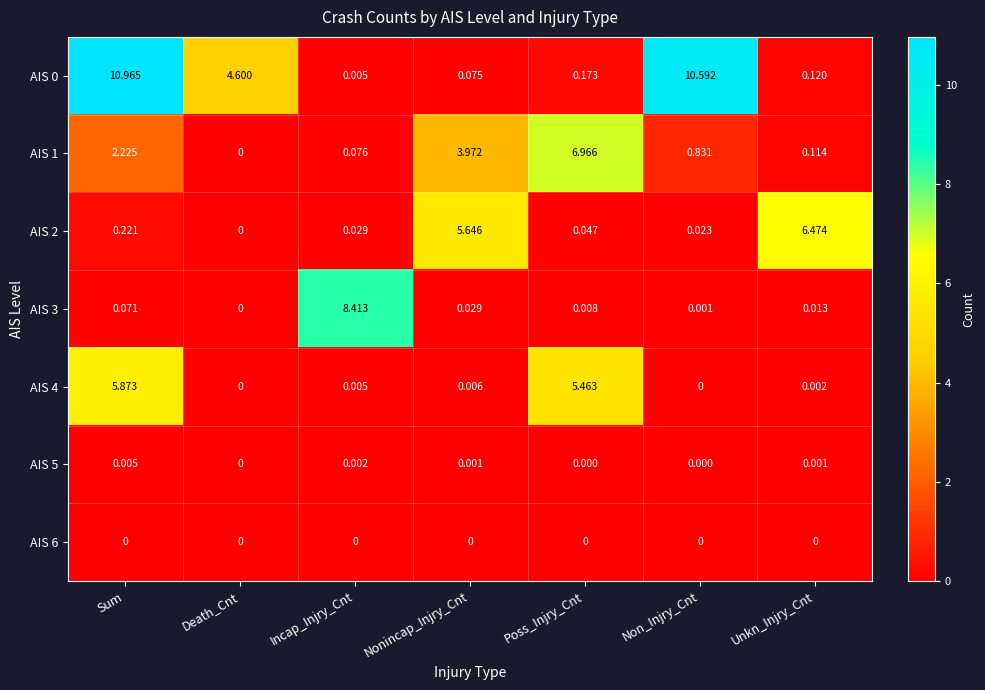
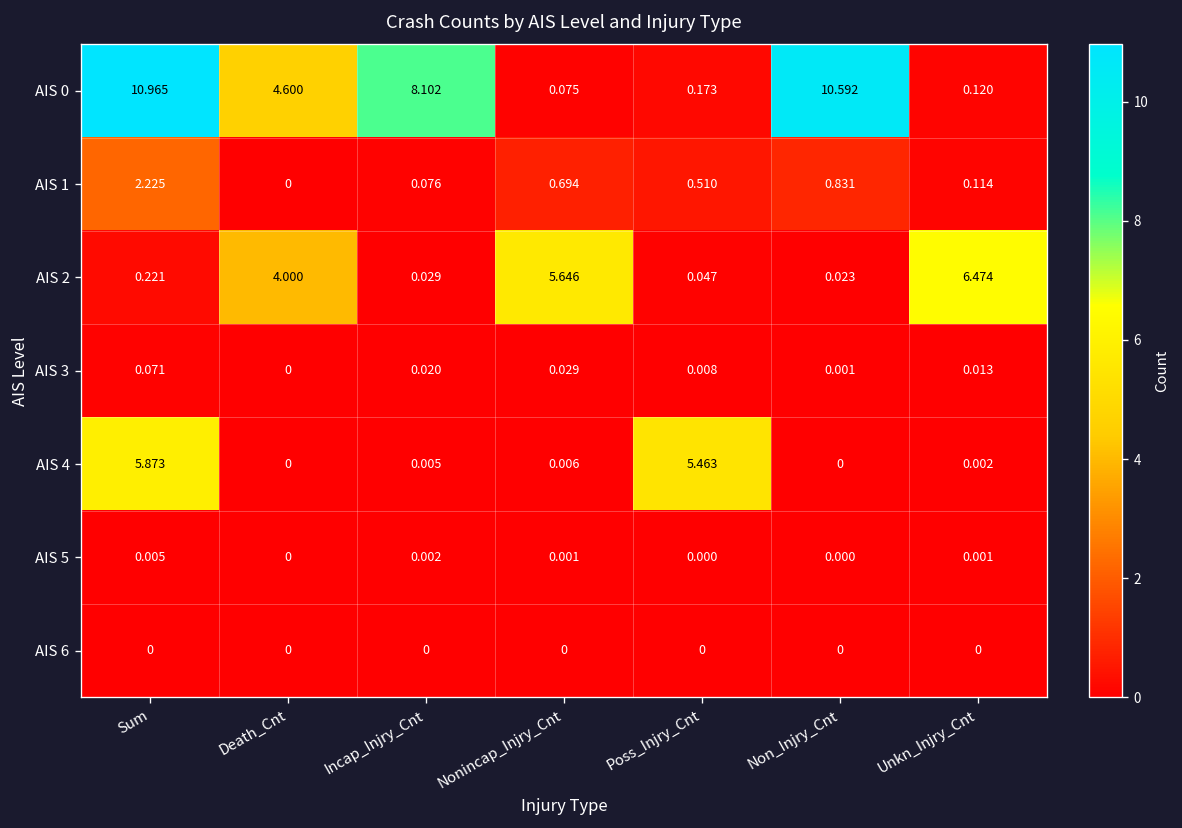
AIS 0, Incap_Injry_Cnt: 0.005 -> 8.102
AIS 1, Nonincap_Injry_Cnt: 3.972 -> 0.694
AIS 1, Poss_Injry_Cnt: 6.966 -> 0.510
AIS 2, Death_Cnt: 0 -> 4.000
AIS 3, Incap_Injry_Cnt: 8.413 -> 0.020
